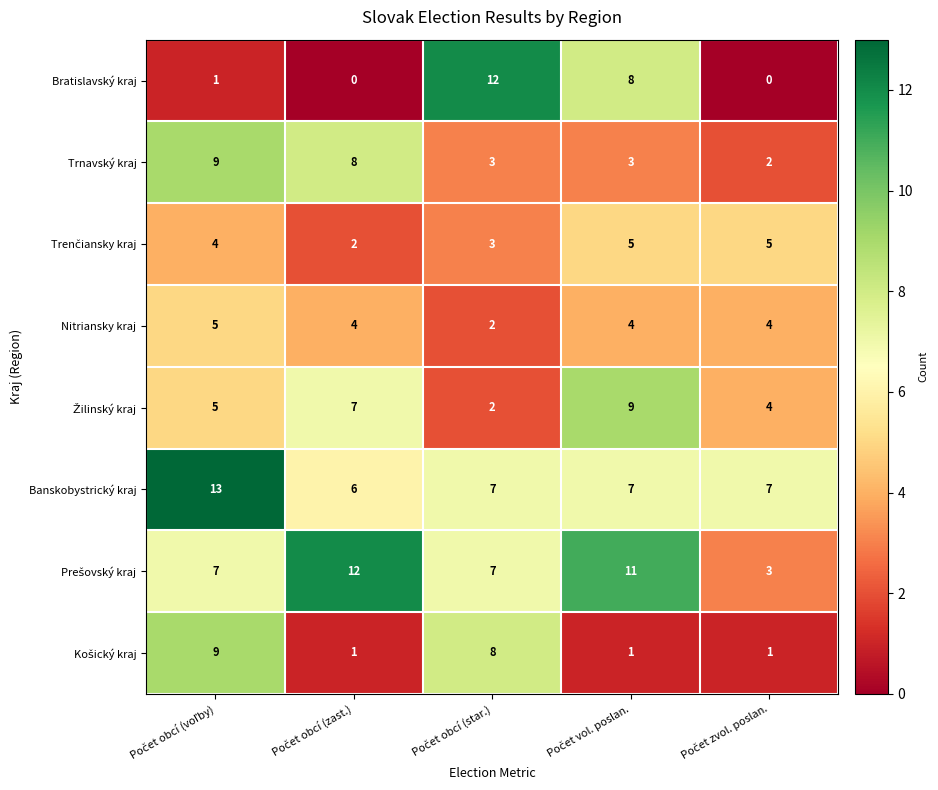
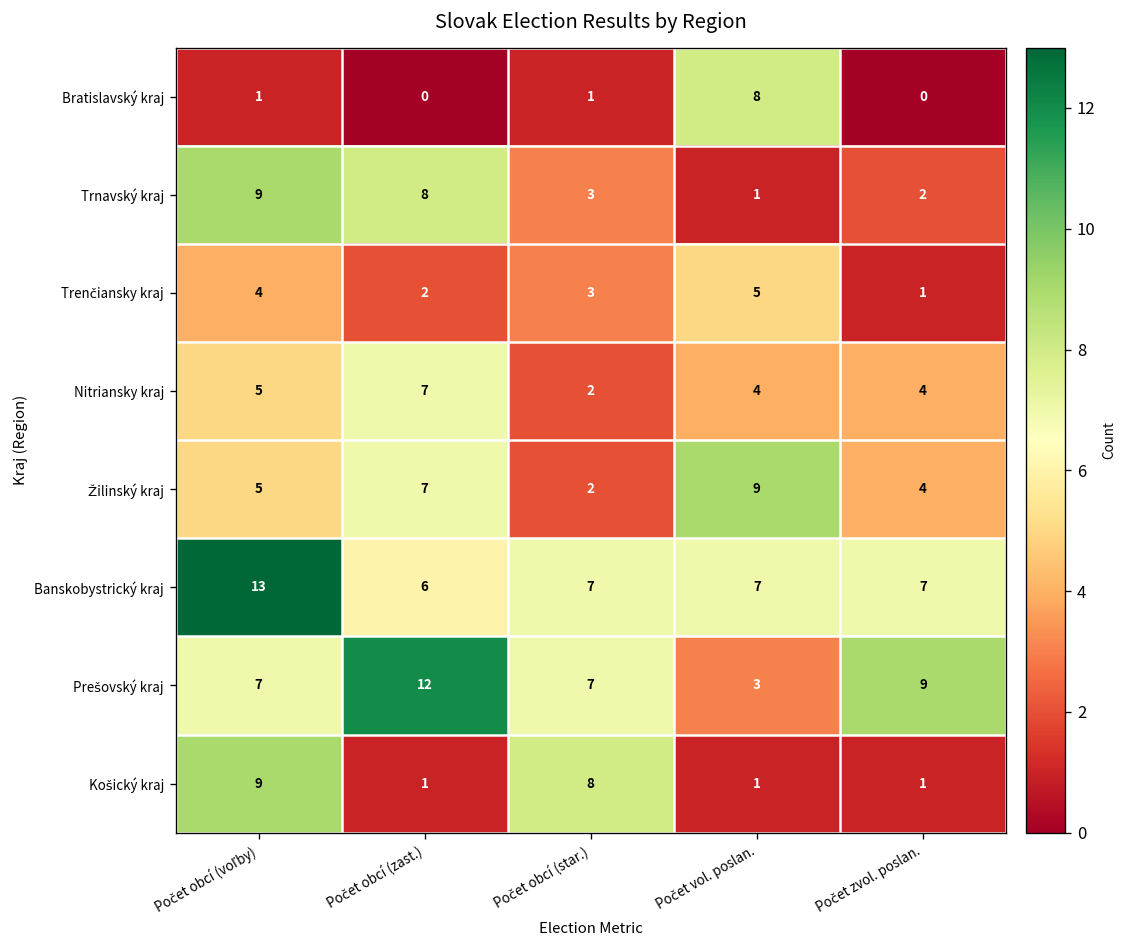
Bratislavský kraj, Počet obcí (star.): 12 -> 1
Trnavský kraj, Počet vol. poslan.: 3 -> 1
Trenčiansky kraj, Počet zvol. poslan.: 5 -> 1
Nitriansky kraj, Počet obcí (zast.): 4 -> 7
Prešovský kraj, Počet vol. poslan.: 11 -> 3
Prešovský kraj, Počet zvol. poslan.: 3 -> 9
